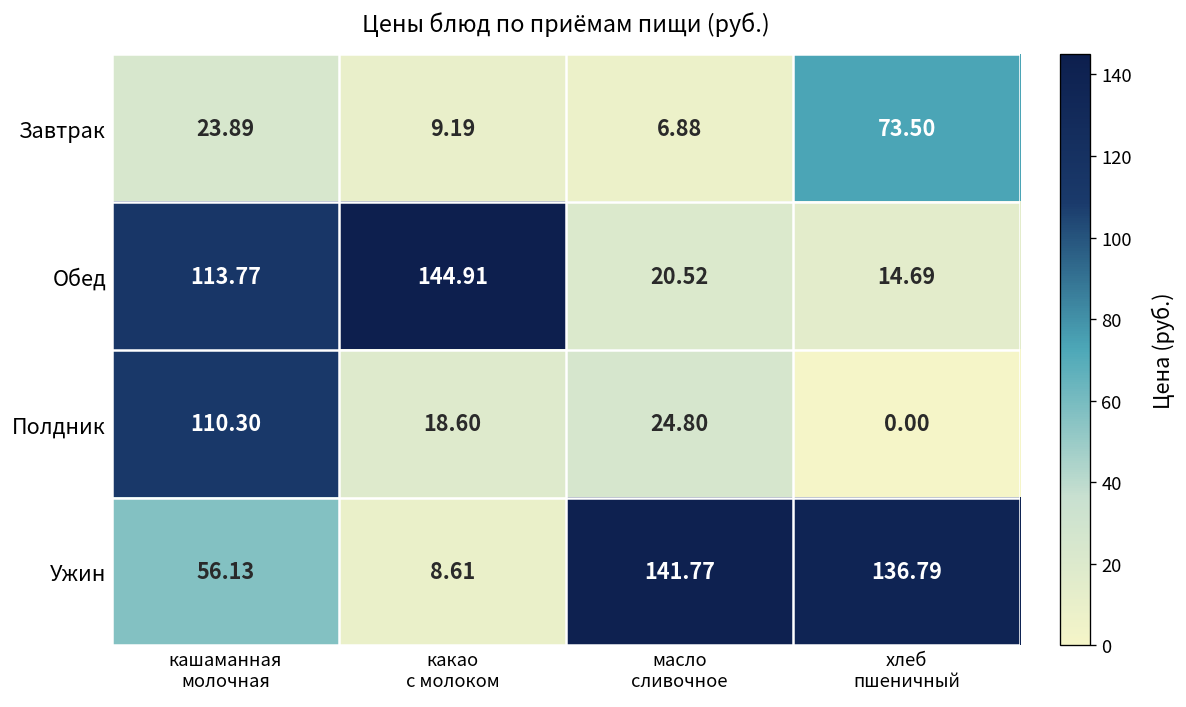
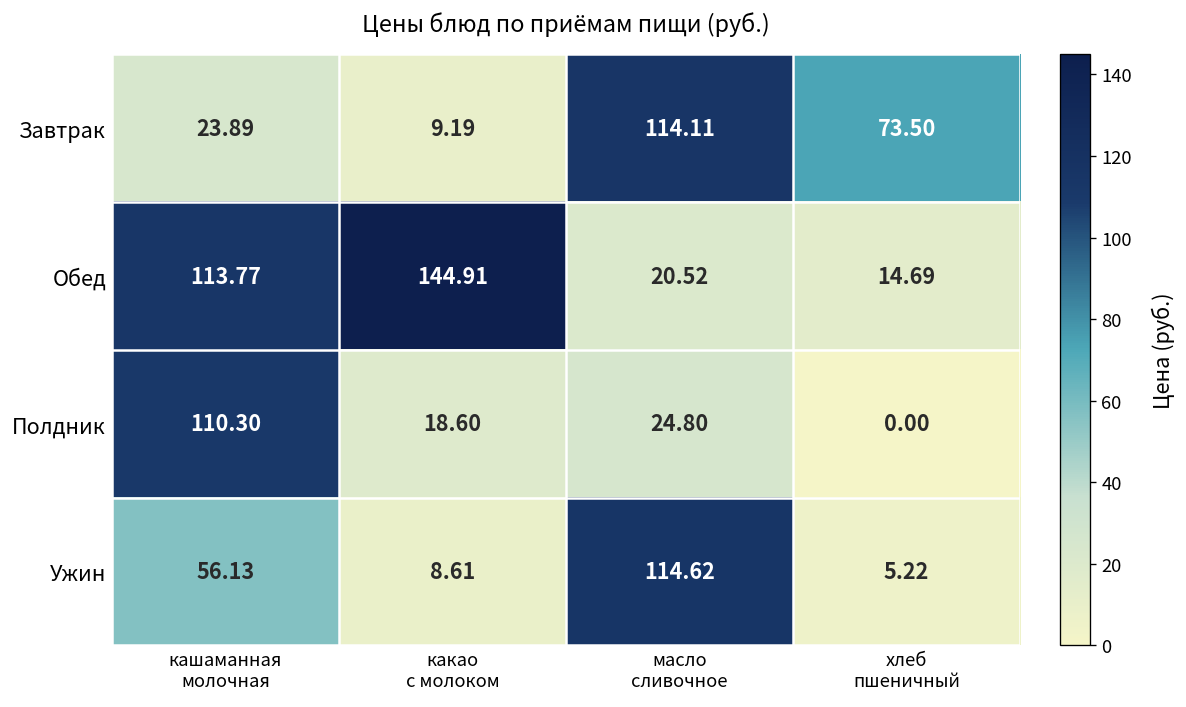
Завтрак, масло сливочное: 6.88 -> 114.11
Ужин, масло сливочное: 141.77 -> 114.62
Ужин, хлеб пшеничный: 136.79 -> 5.22
